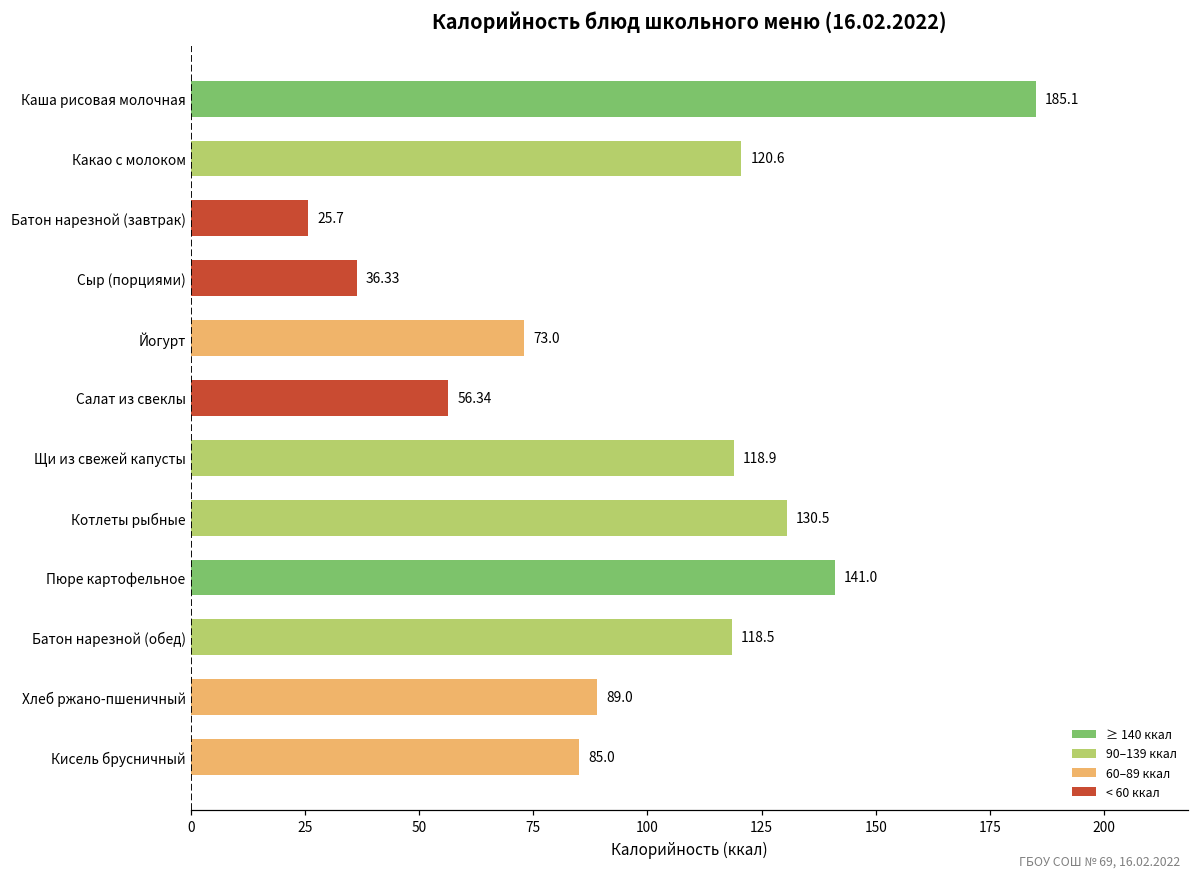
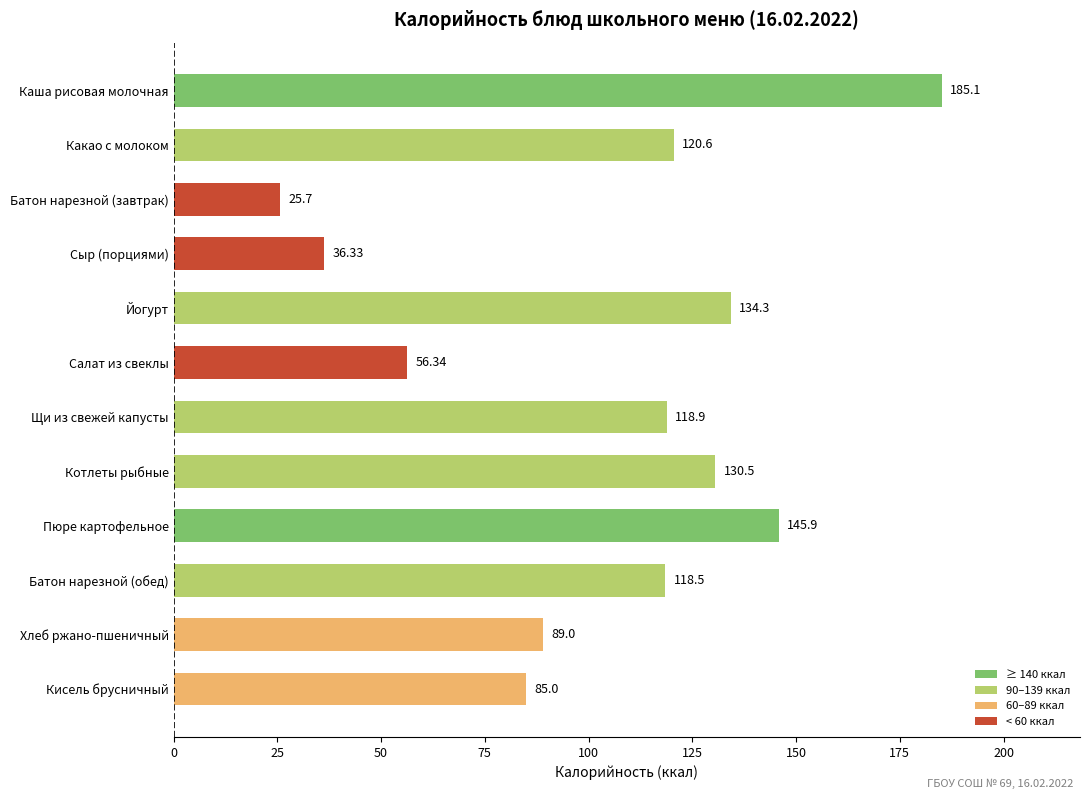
Йогурт: 73.0 -> 134.3
Пюре картофельное: 141.0 -> 145.9
